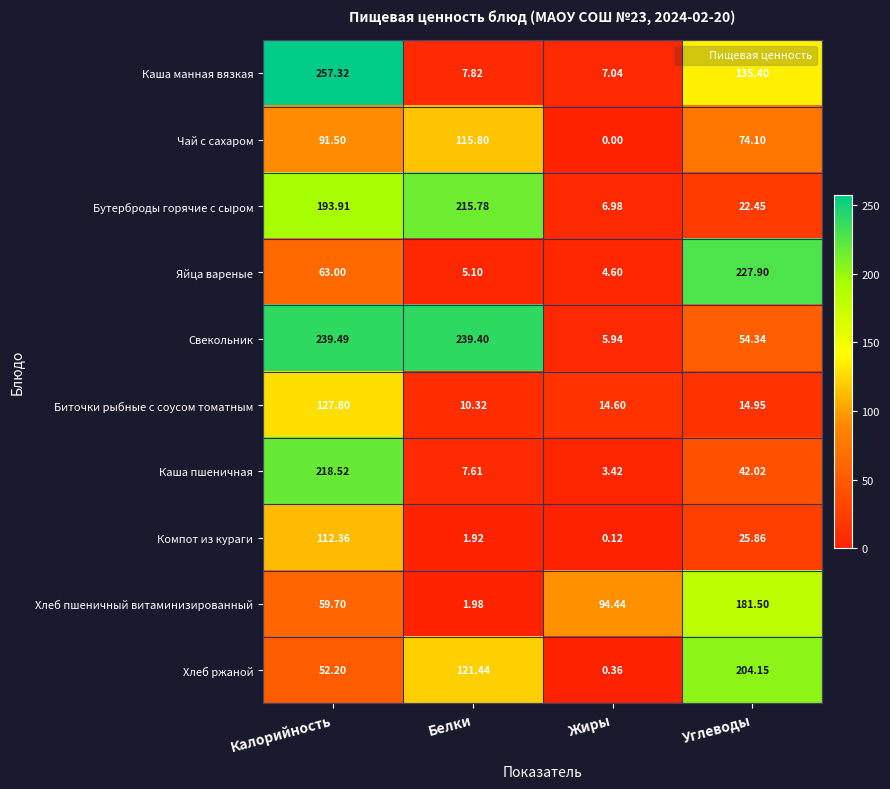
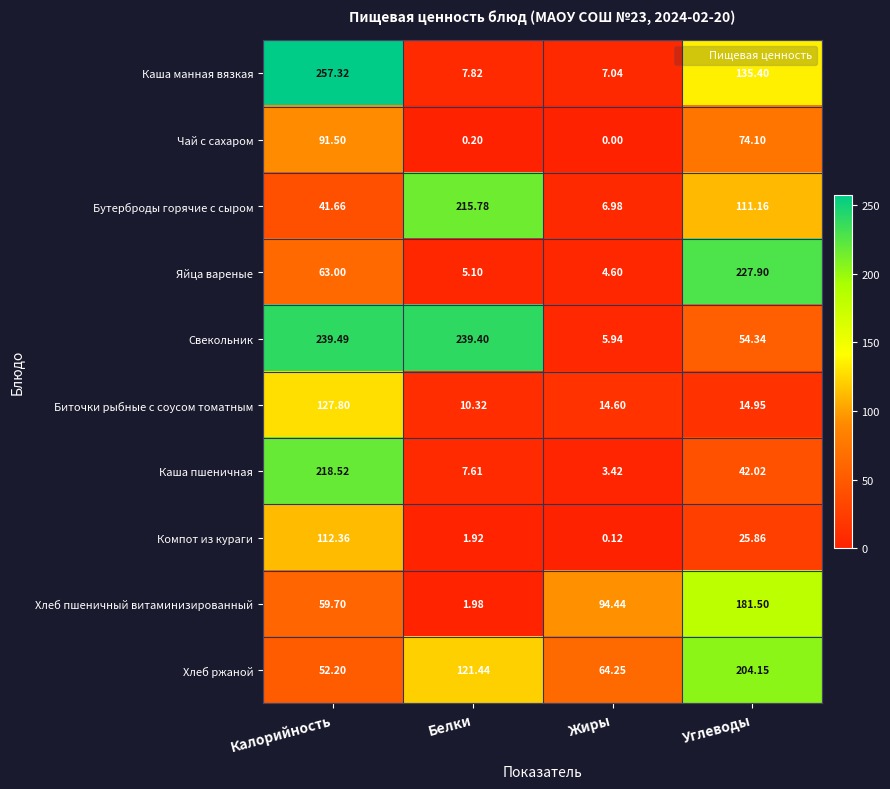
Чай с сахаром, Белки: 115.80 -> 0.20
Бутерброды горячие с сыром, Калорийность: 193.91 -> 41.66
Бутерброды горячие с сыром, Углеводы: 22.45 -> 111.16
Хлеб ржаной, Жиры: 0.36 -> 64.25
